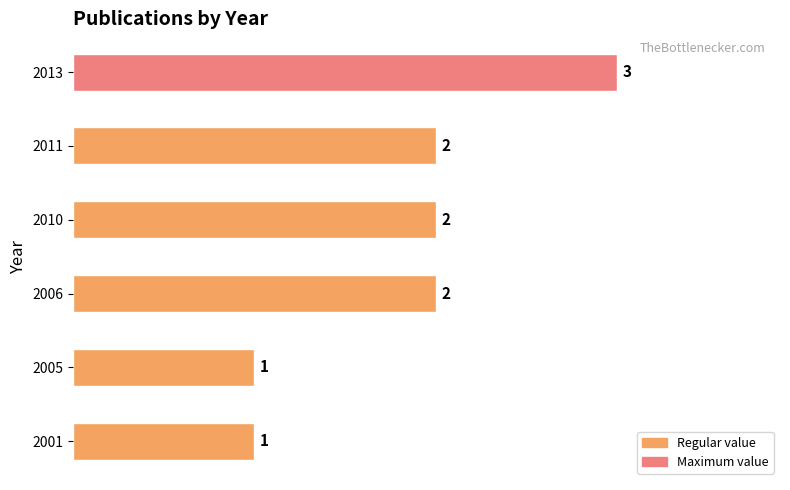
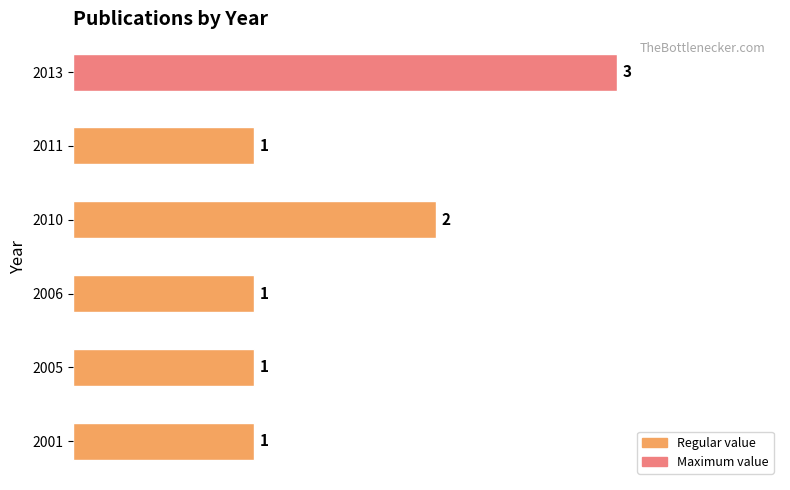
2011: 2 -> 1
2006: 2 -> 1
